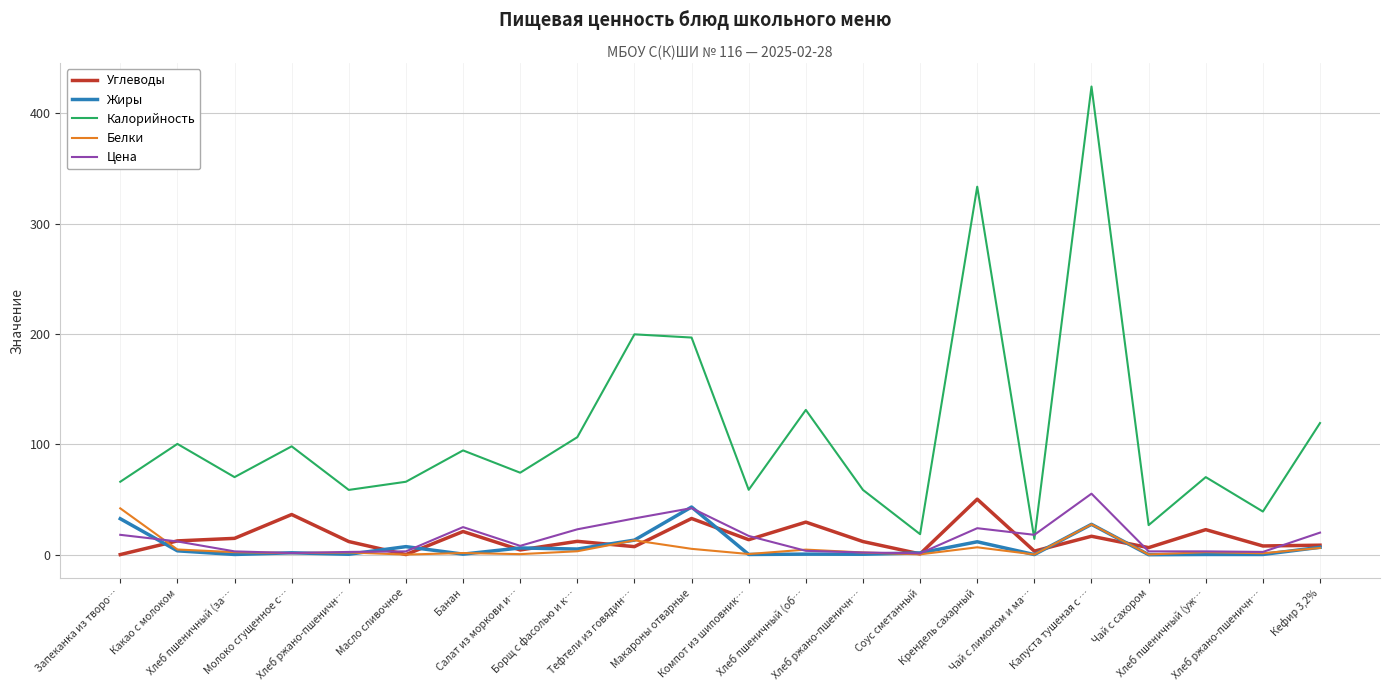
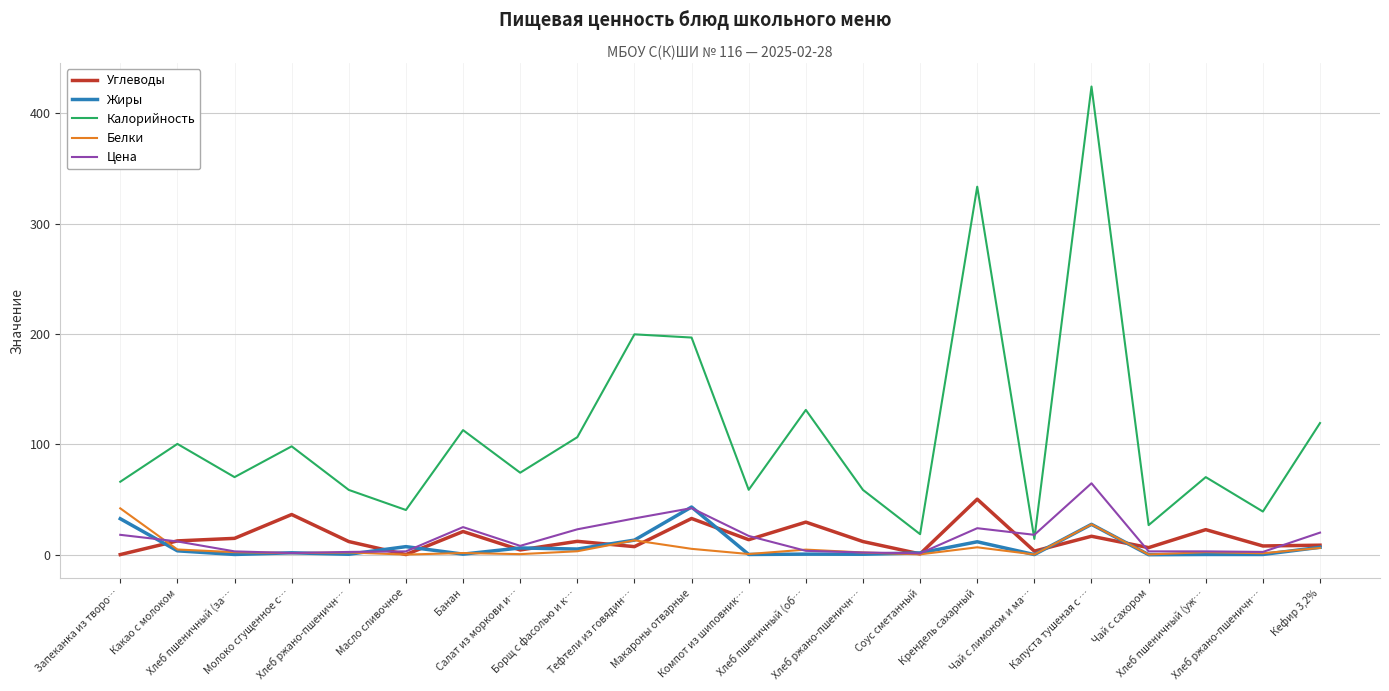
Калорийность, Масло сливочное: 66 -> 41
Калорийность, Банан: 95 -> 113
Цена, Капуста тушеная с …: 55 -> 65
